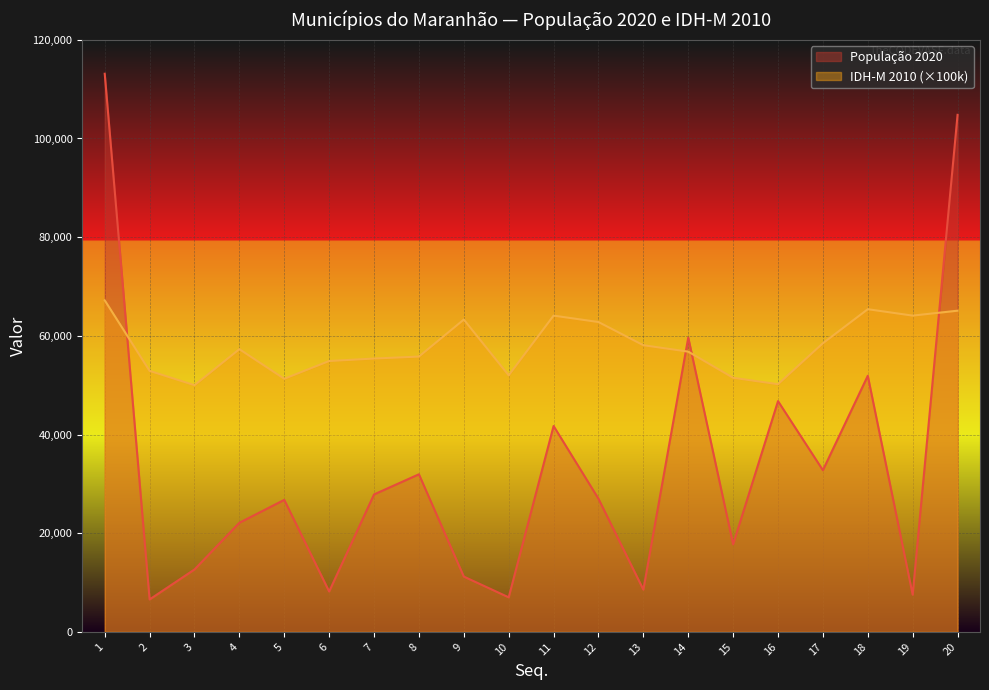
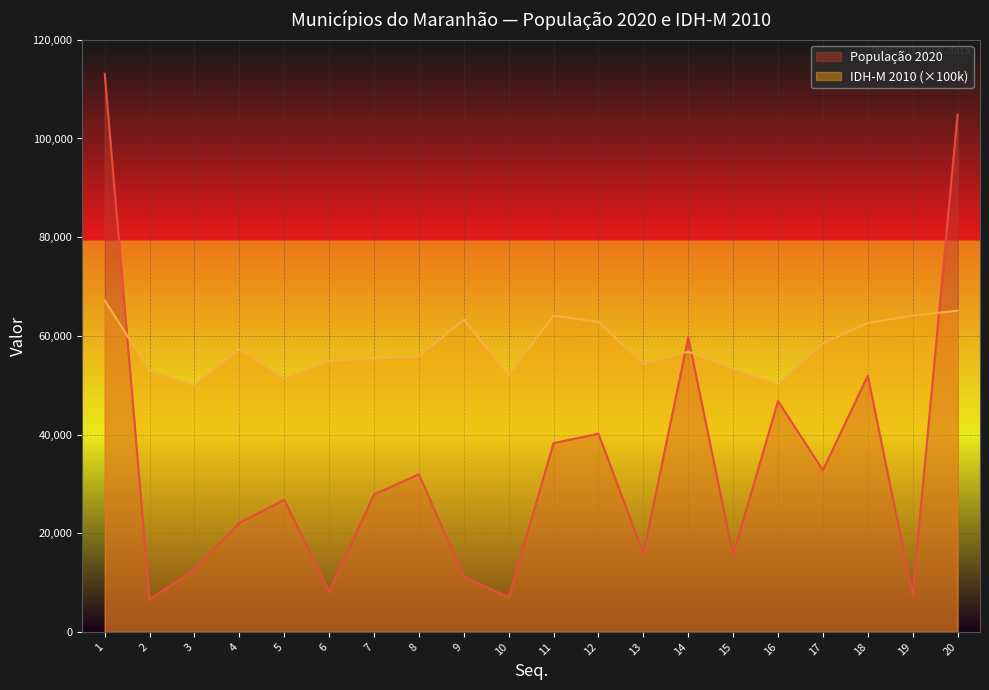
População 2020, 11: 42,000 -> 38,000
População 2020, 12: 27,000 -> 40,000
População 2020, 13: 9,000 -> 16,000
IDH-M 2010 (×100k), 13: 58,000 -> 54,000
População 2020, 15: 18,000 -> 16,000
IDH-M 2010 (×100k), 15: 52,000 -> 53,000
IDH-M 2010 (×100k), 18: 65,000 -> 63,000
